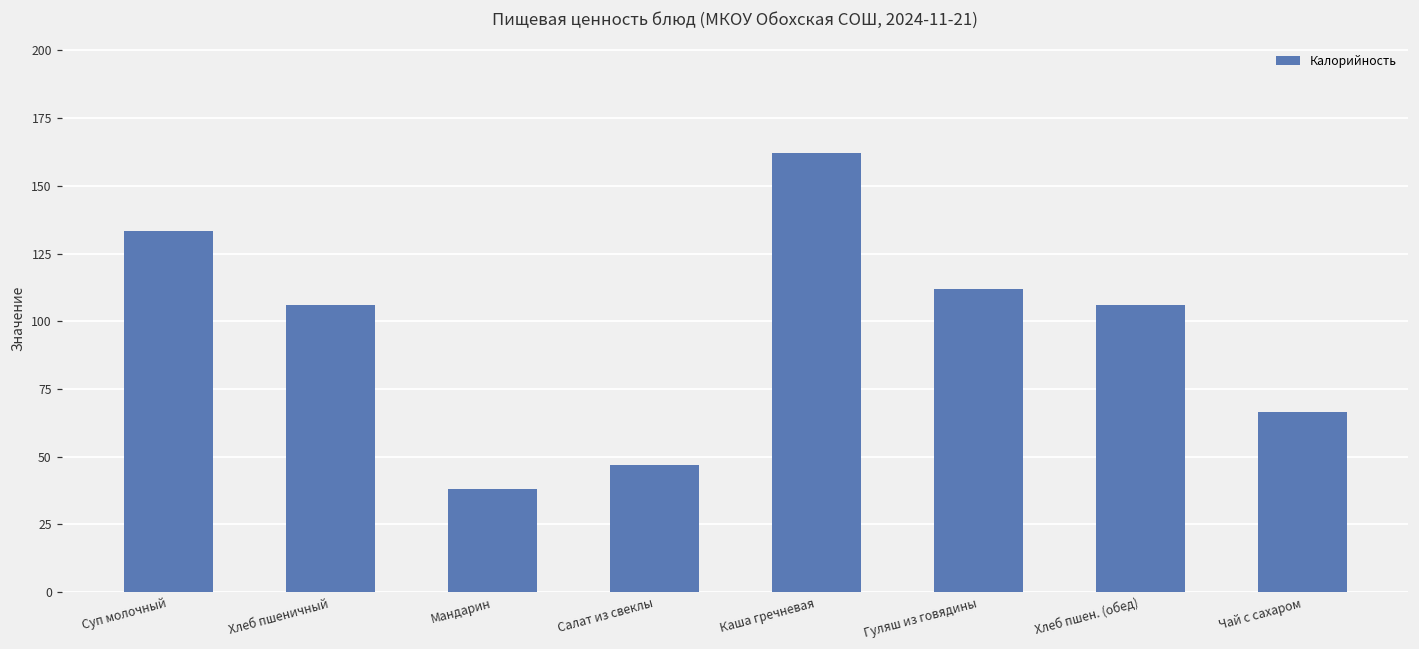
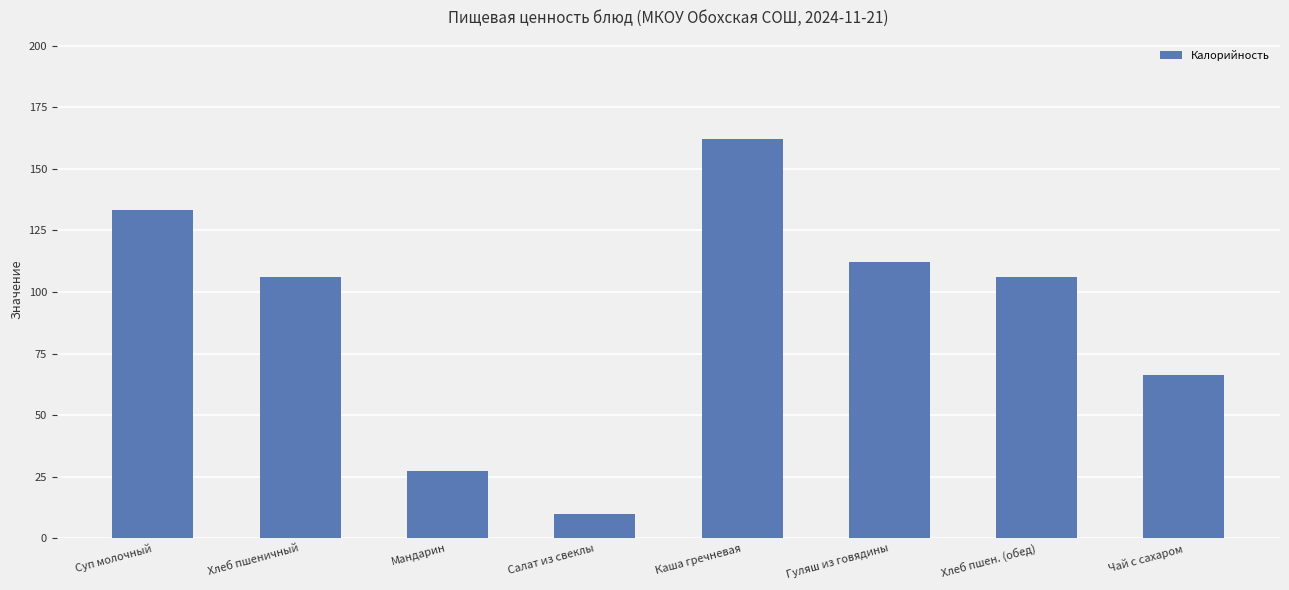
Мандарин: 38 -> 27
Салат из свеклы: 47 -> 10
